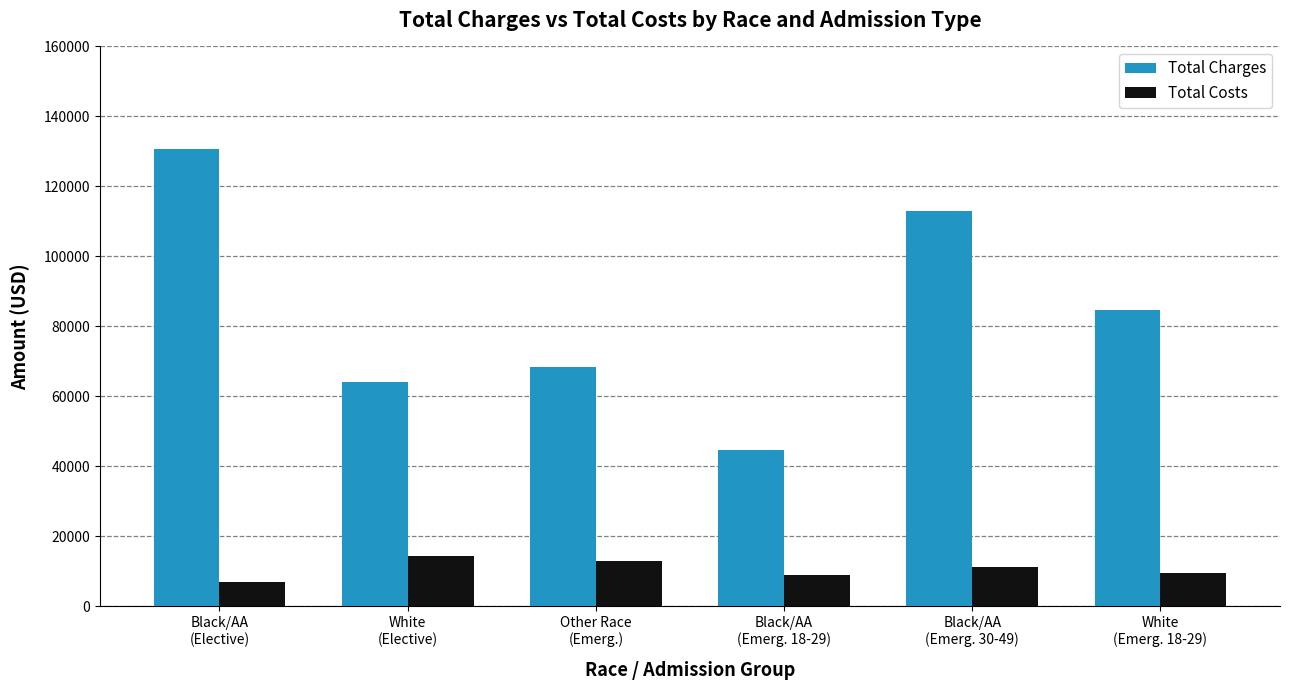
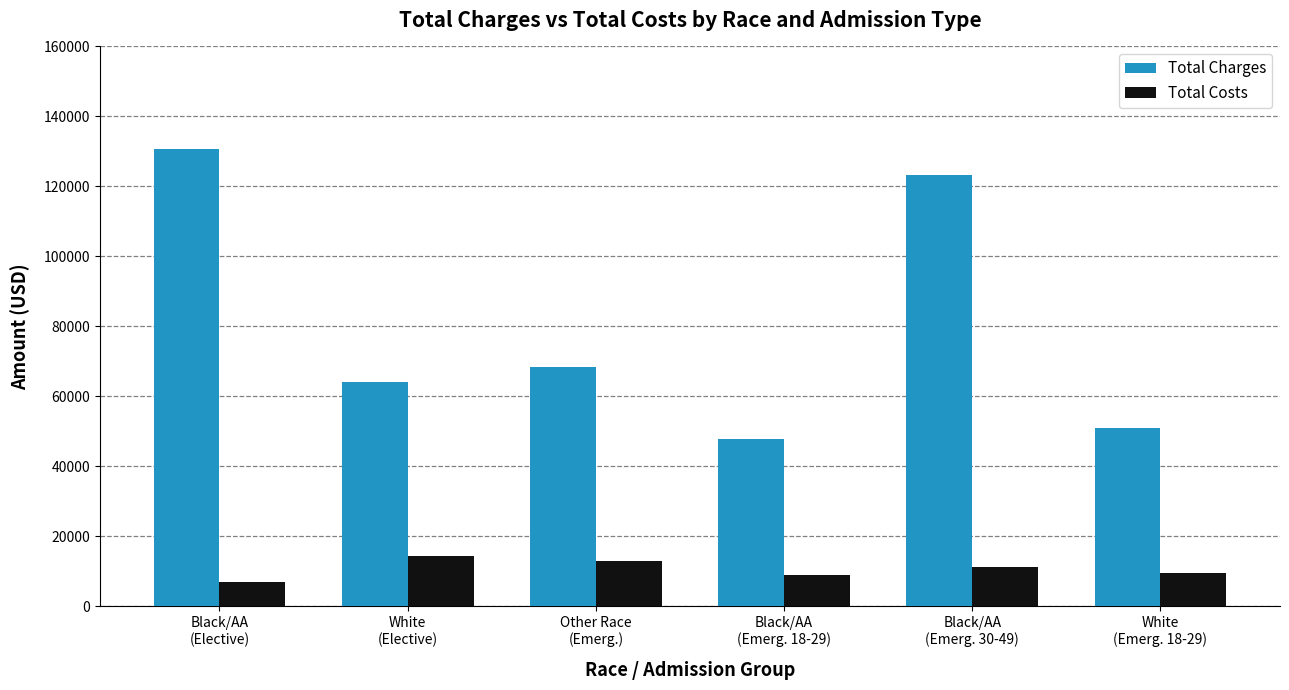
Total Charges, Black/AA (Emerg. 18-29): 45000 -> 48000
Total Charges, Black/AA (Emerg. 30-49): 113000 -> 123000
Total Charges, White (Emerg. 18-29): 85000 -> 51000
